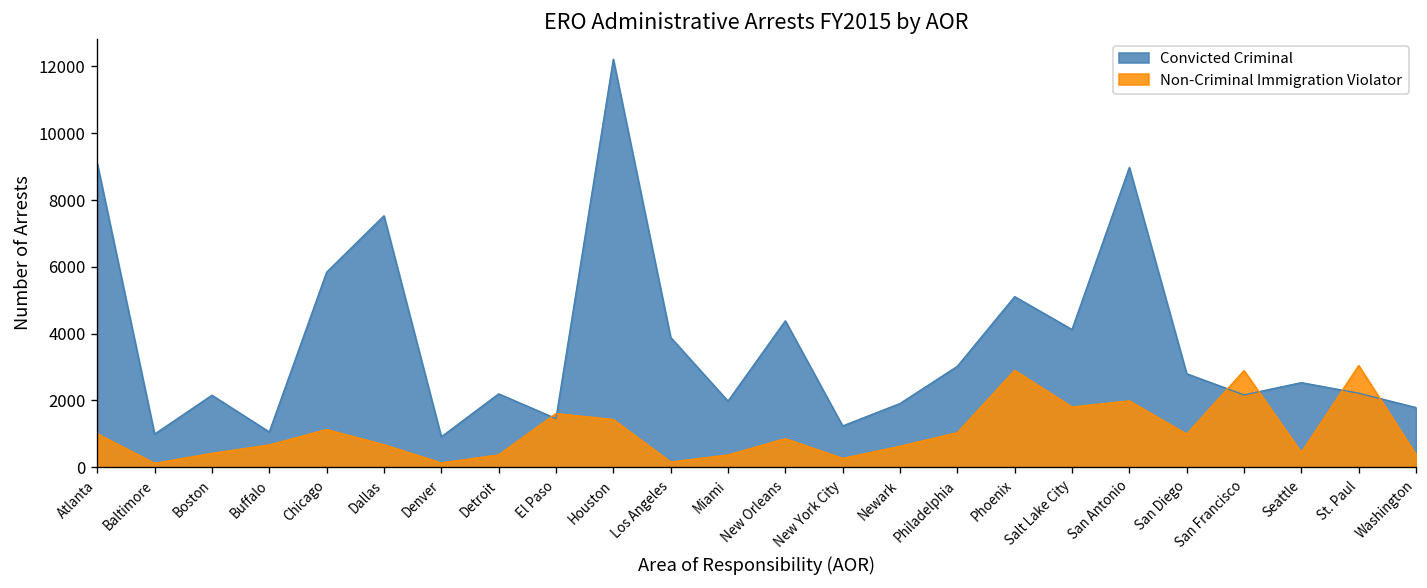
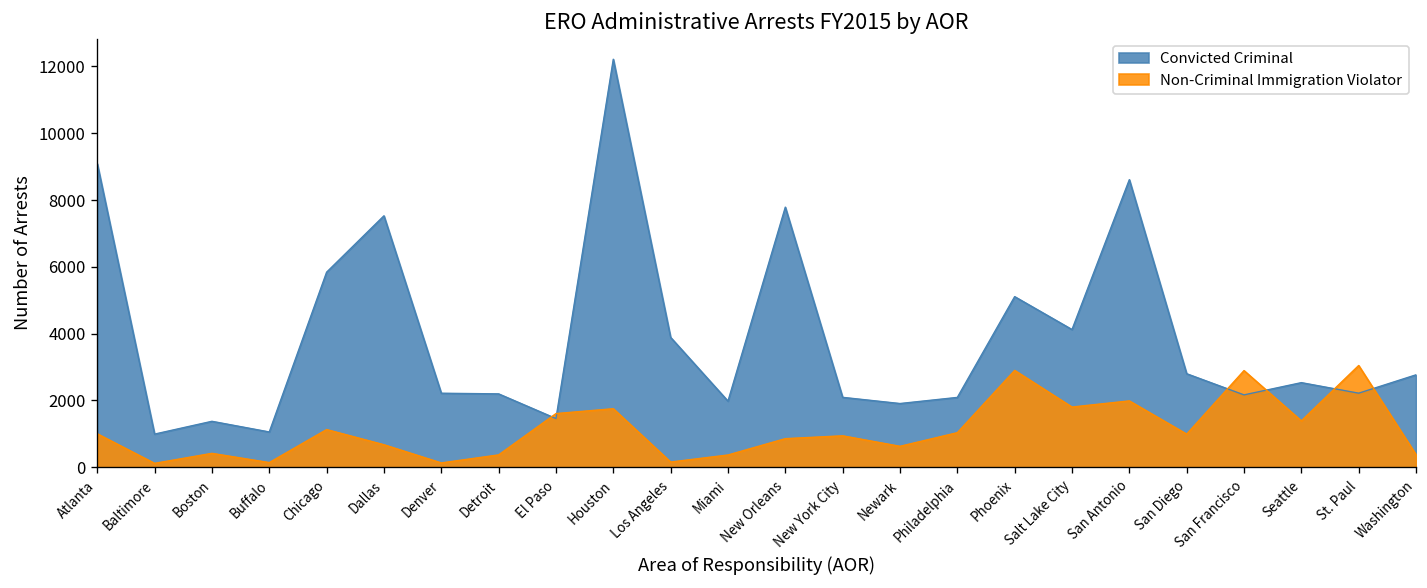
Convicted Criminal, Boston: 2200 -> 1400
Non-Criminal Immigration Violator, Buffalo: 700 -> 100
Convicted Criminal, Denver: 900 -> 2200
Non-Criminal Immigration Violator, Houston: 1400 -> 1800
Convicted Criminal, New Orleans: 4400 -> 7800
Convicted Criminal, New York City: 1200 -> 2100
Non-Criminal Immigration Violator, New York City: 300 -> 900
Convicted Criminal, Philadelphia: 3000 -> 2100
Convicted Criminal, San Antonio: 9000 -> 8600
Non-Criminal Immigration Violator, Seattle: 400 -> 1400
Convicted Criminal, Washington: 1800 -> 2800
